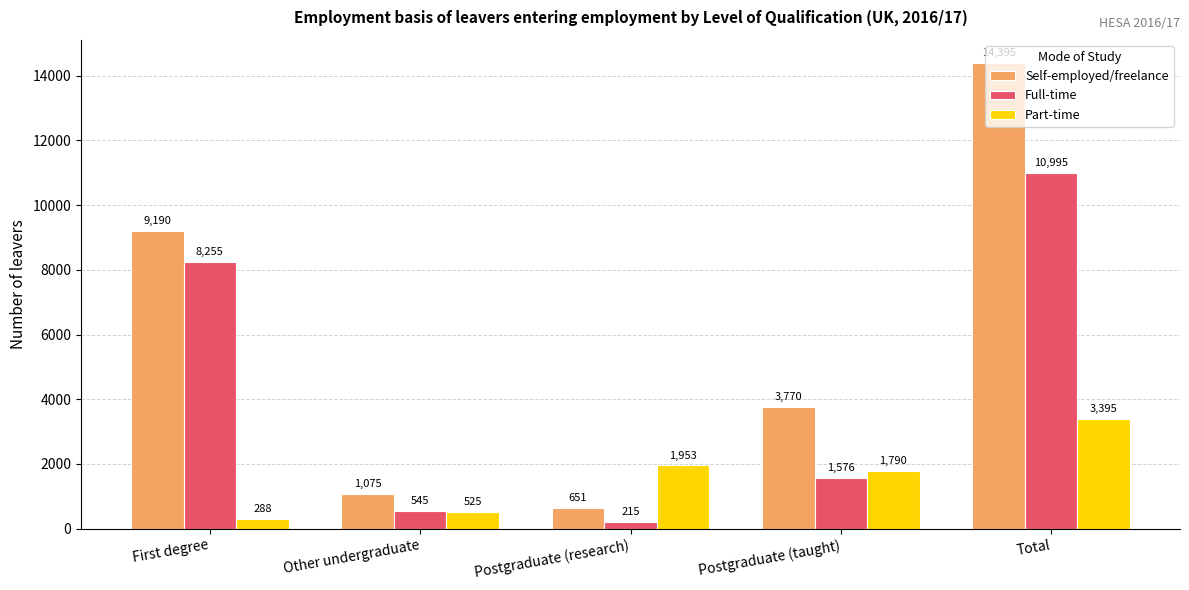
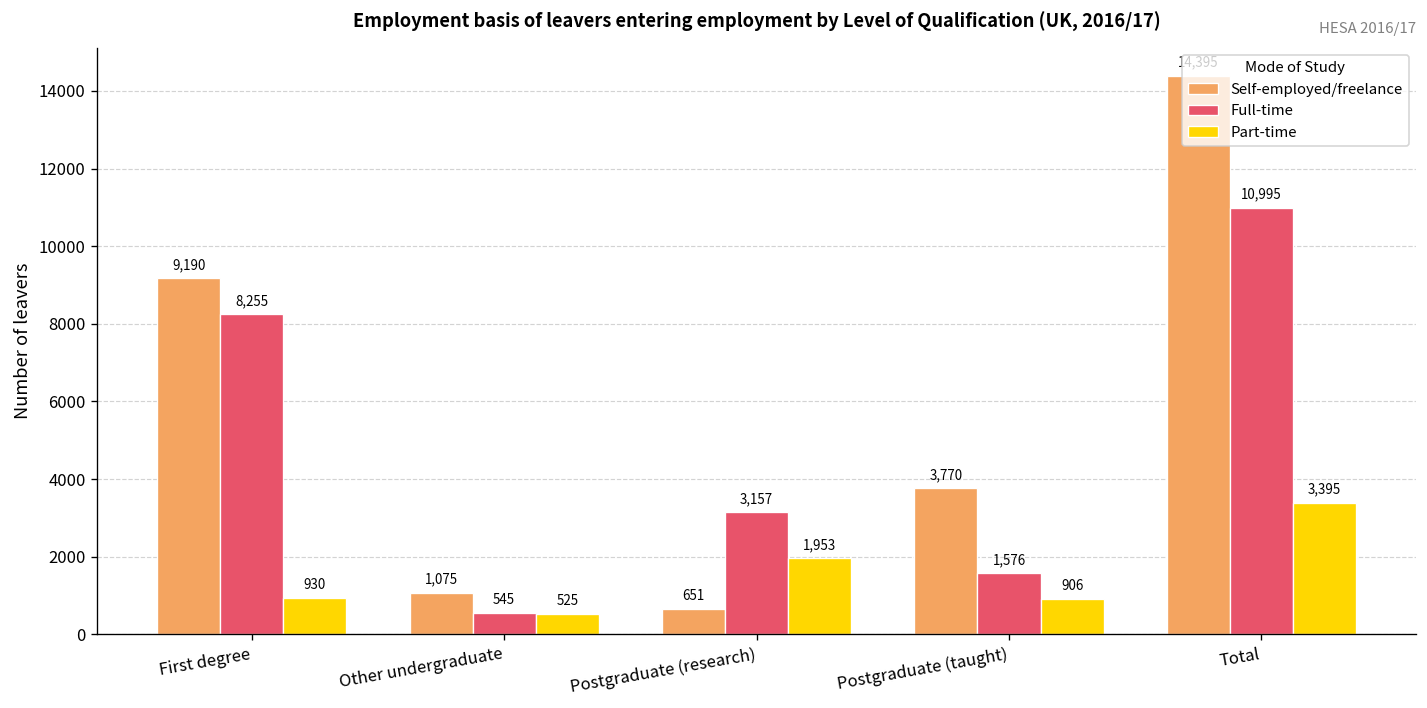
Part-time, First degree: 288 -> 930
Full-time, Postgraduate (research): 215 -> 3,157
Part-time, Postgraduate (taught): 1,790 -> 906
